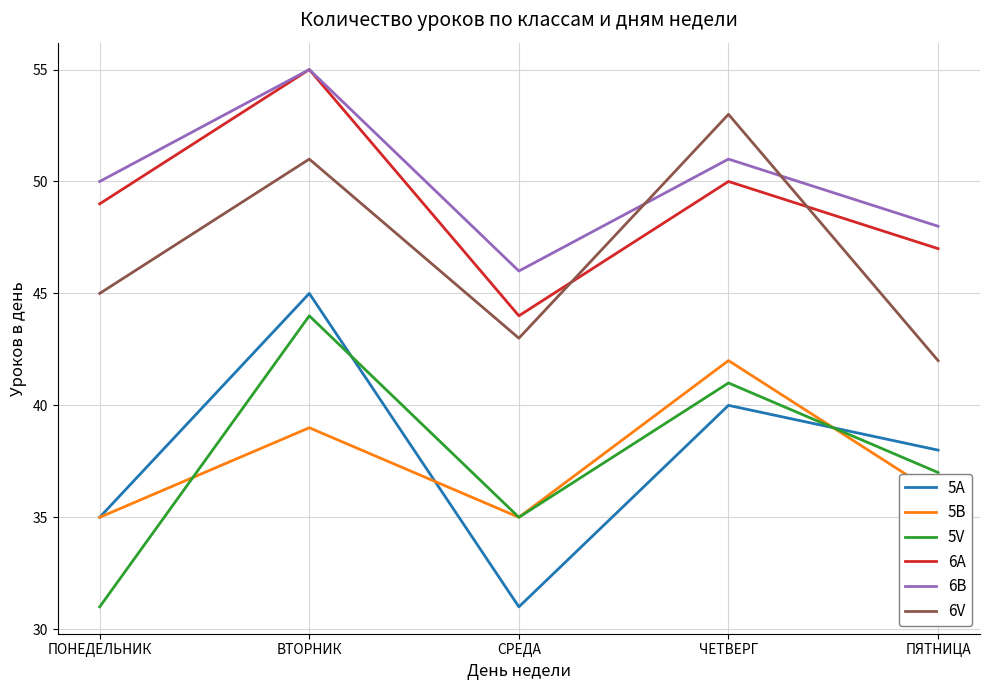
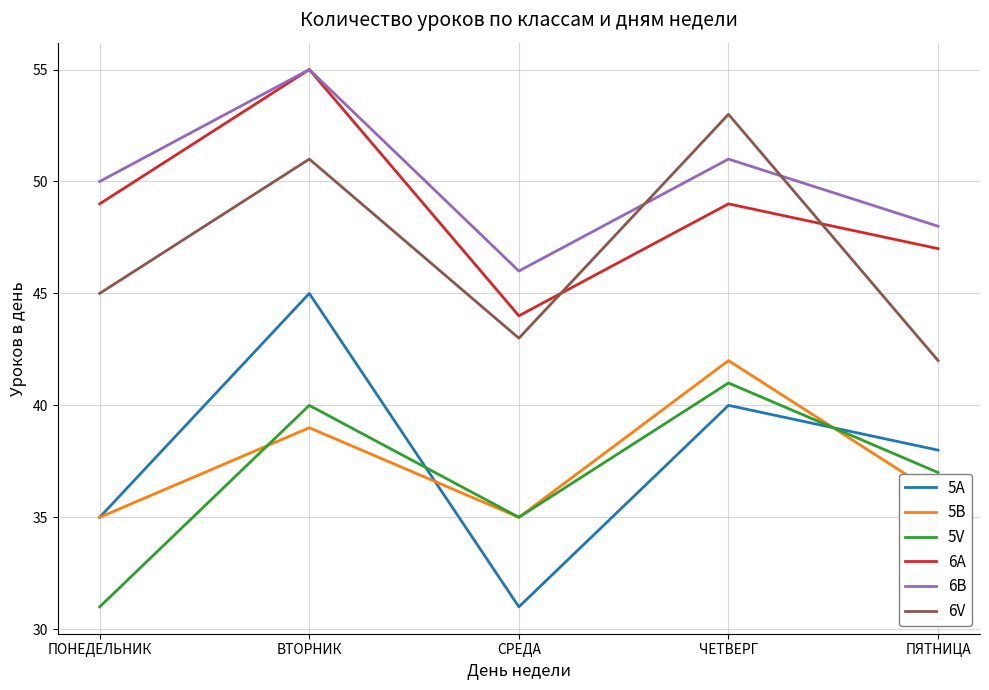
5V, ВТОРНИК: 44 -> 40
6A, ЧЕТВЕРГ: 50 -> 49
